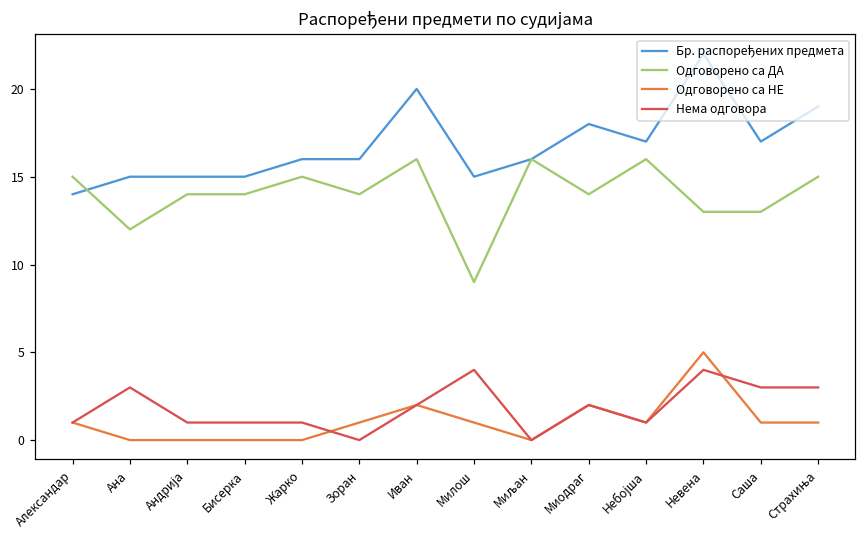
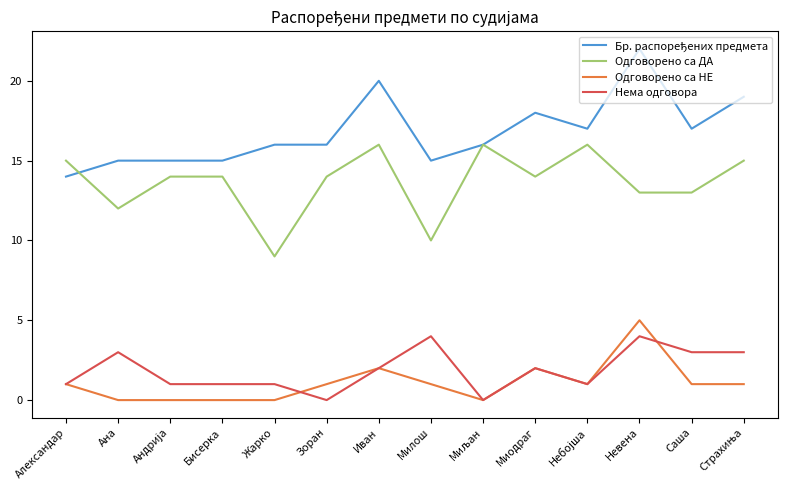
Одговорено са ДА, Жарко: 15 -> 9
Одговорено са ДА, Милош: 9 -> 10
